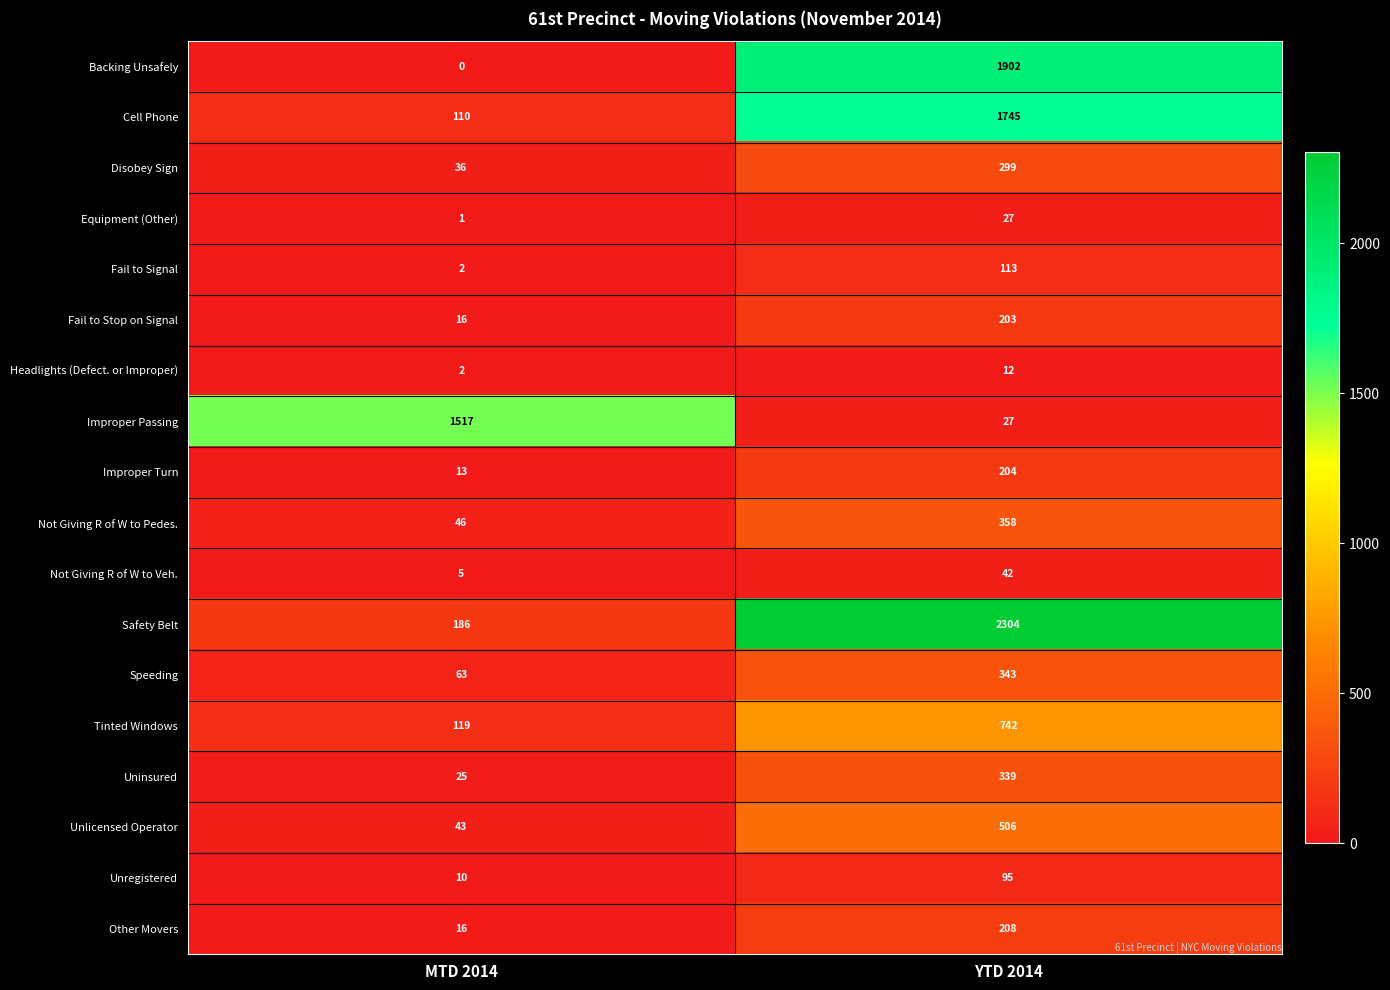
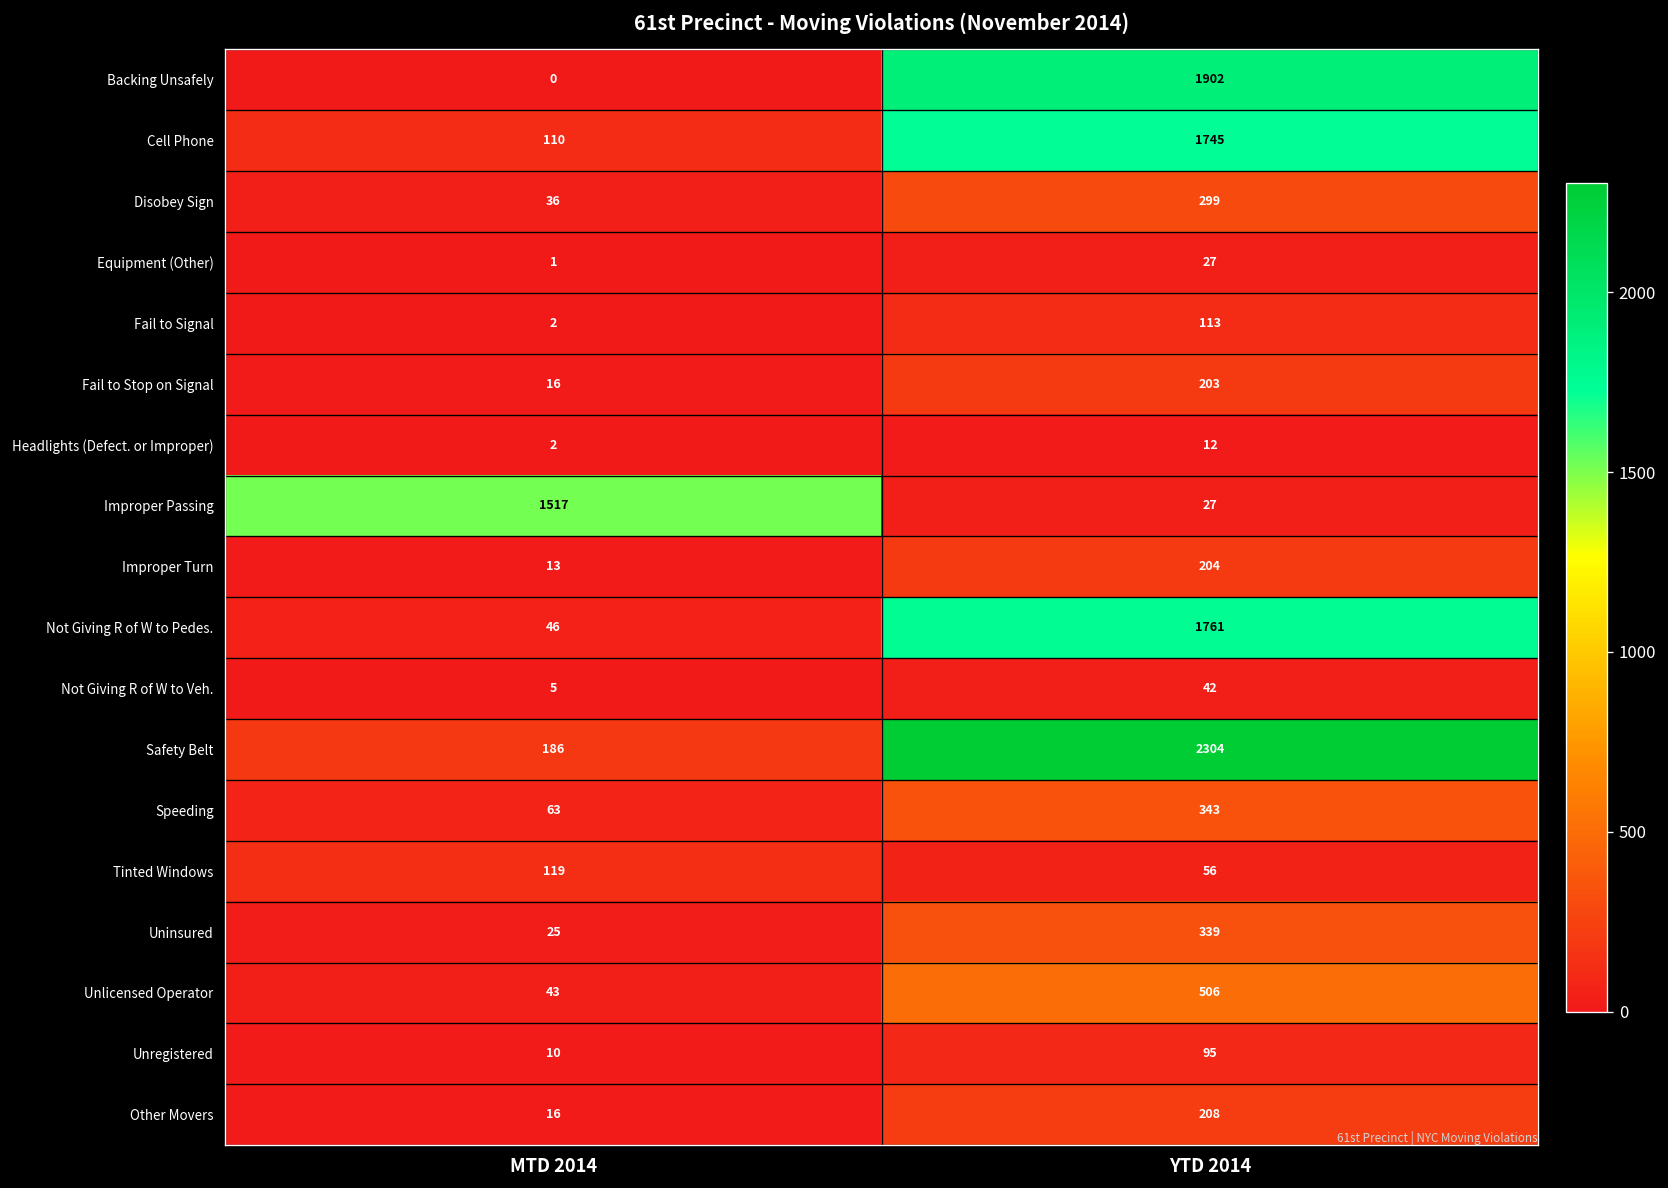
Not Giving R of W to Pedes., YTD 2014: 358 -> 1761
Tinted Windows, YTD 2014: 742 -> 56
